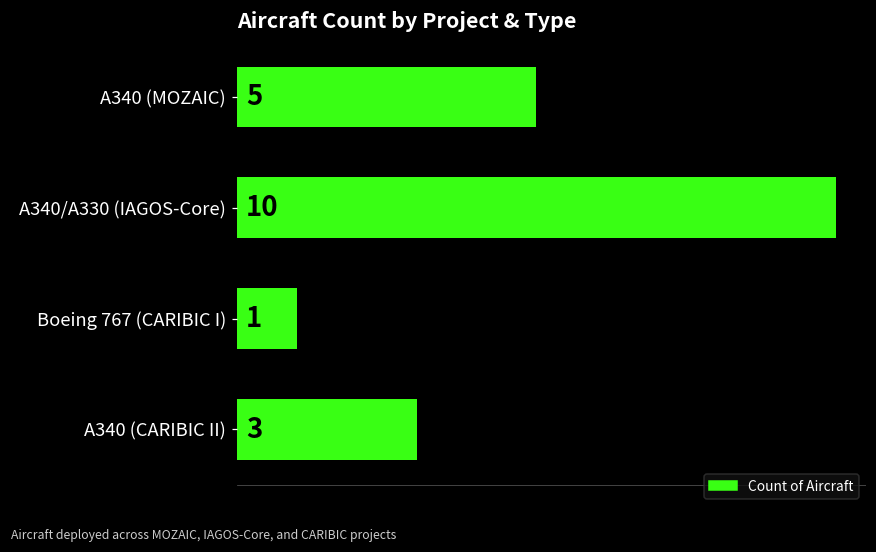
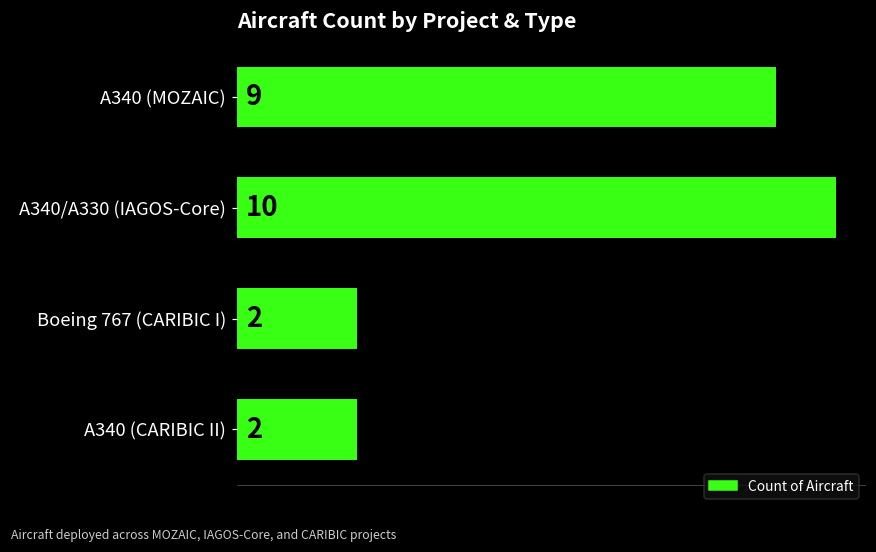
A340 (MOZAIC): 5 -> 9
Boeing 767 (CARIBIC I): 1 -> 2
A340 (CARIBIC II): 3 -> 2
